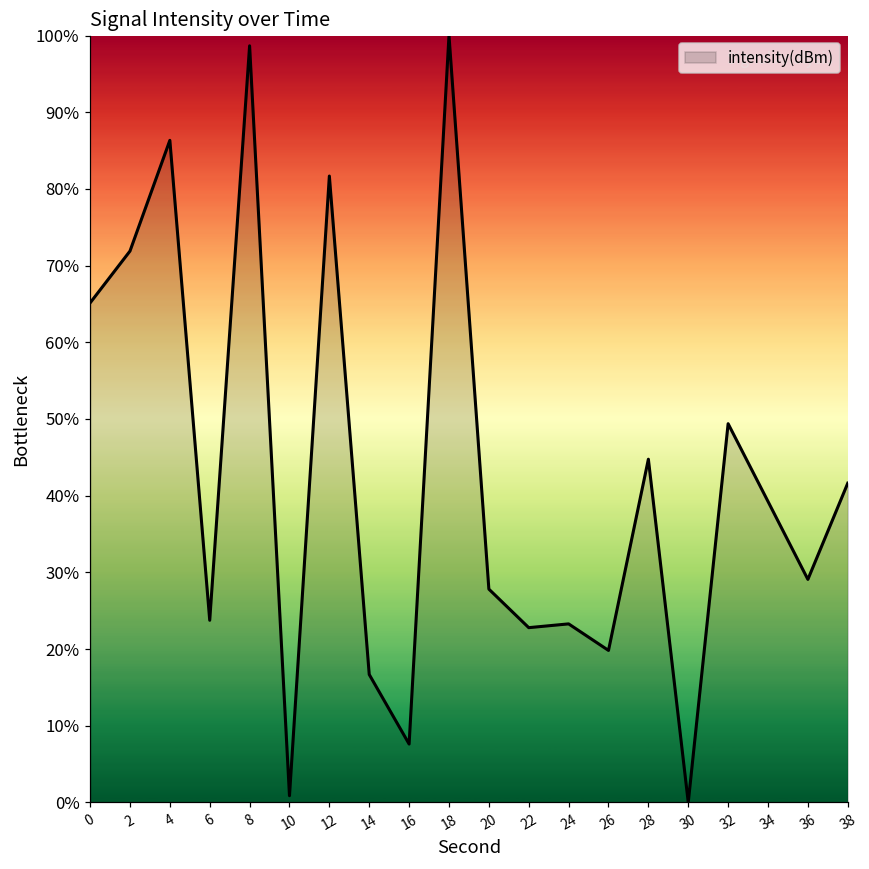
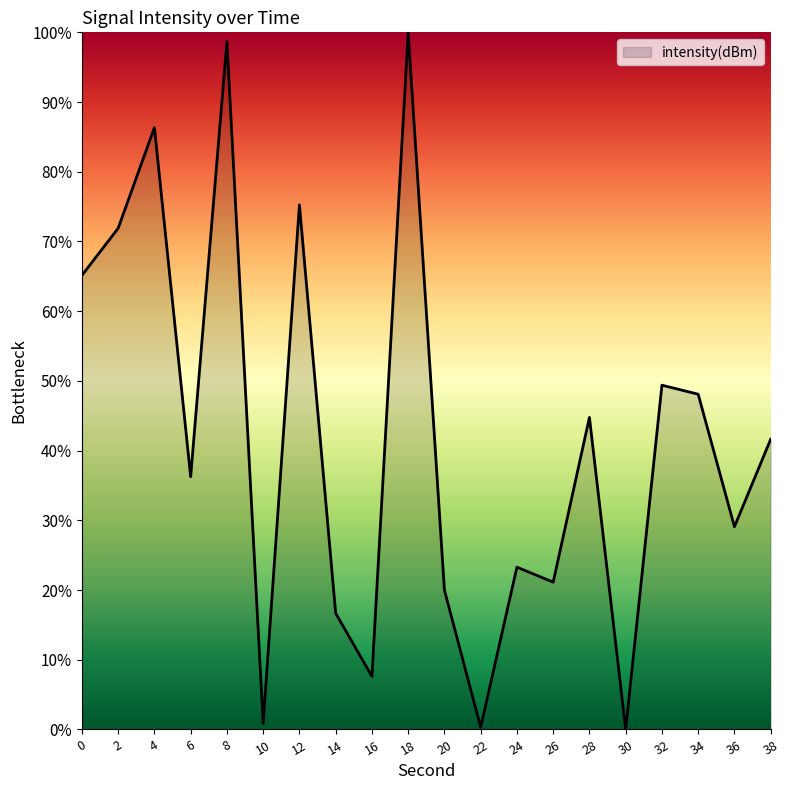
6: 24% -> 36%
12: 82% -> 75%
20: 28% -> 20%
22: 23% -> 0%
26: 20% -> 21%
34: 39% -> 48%
